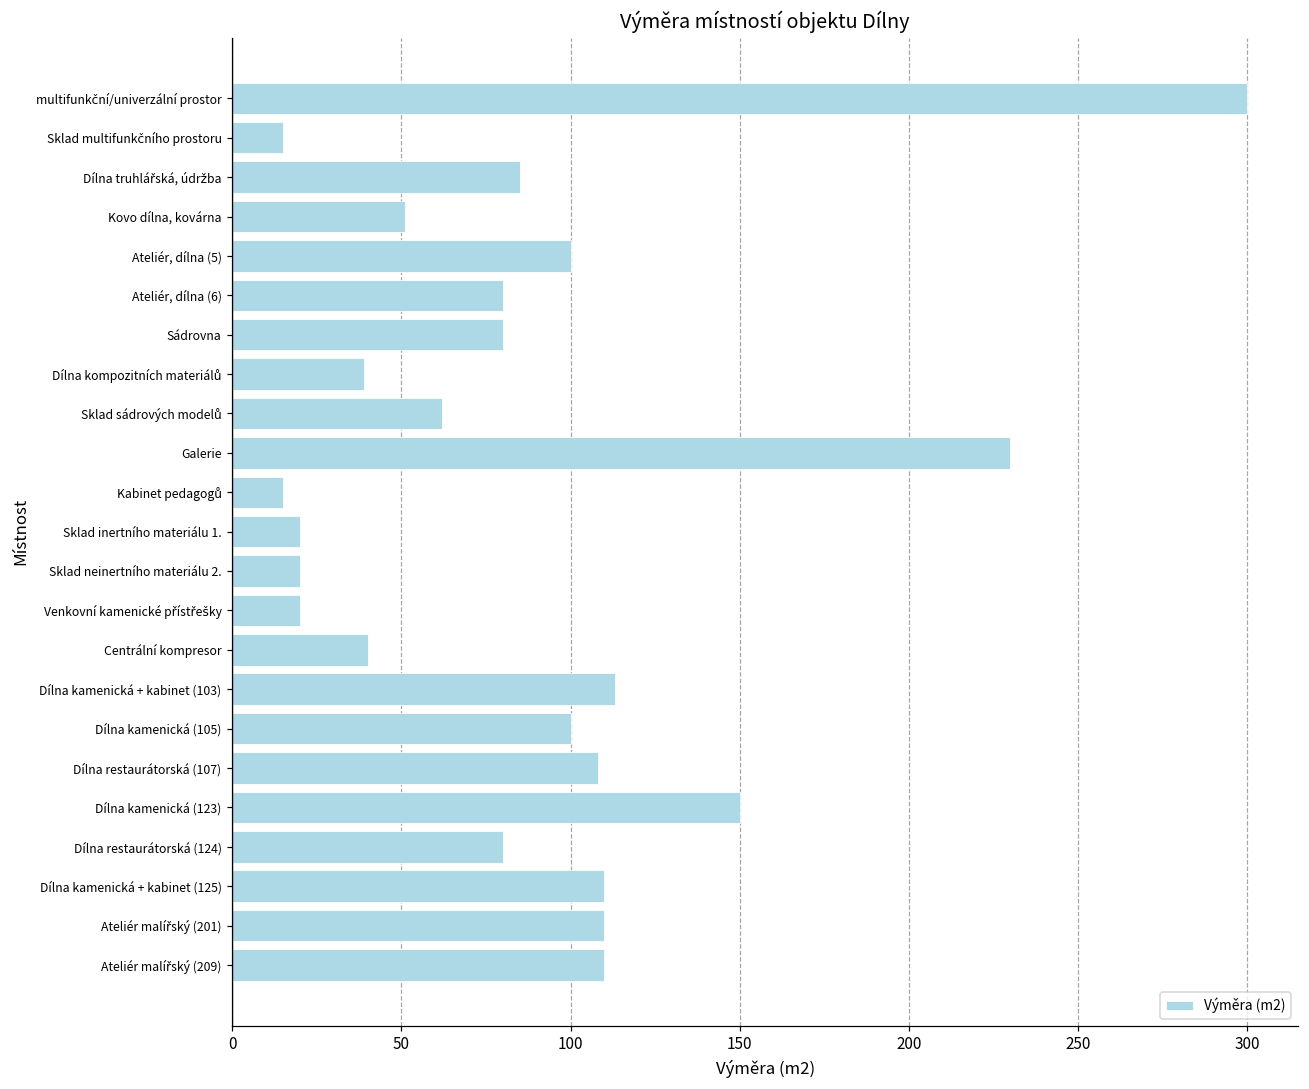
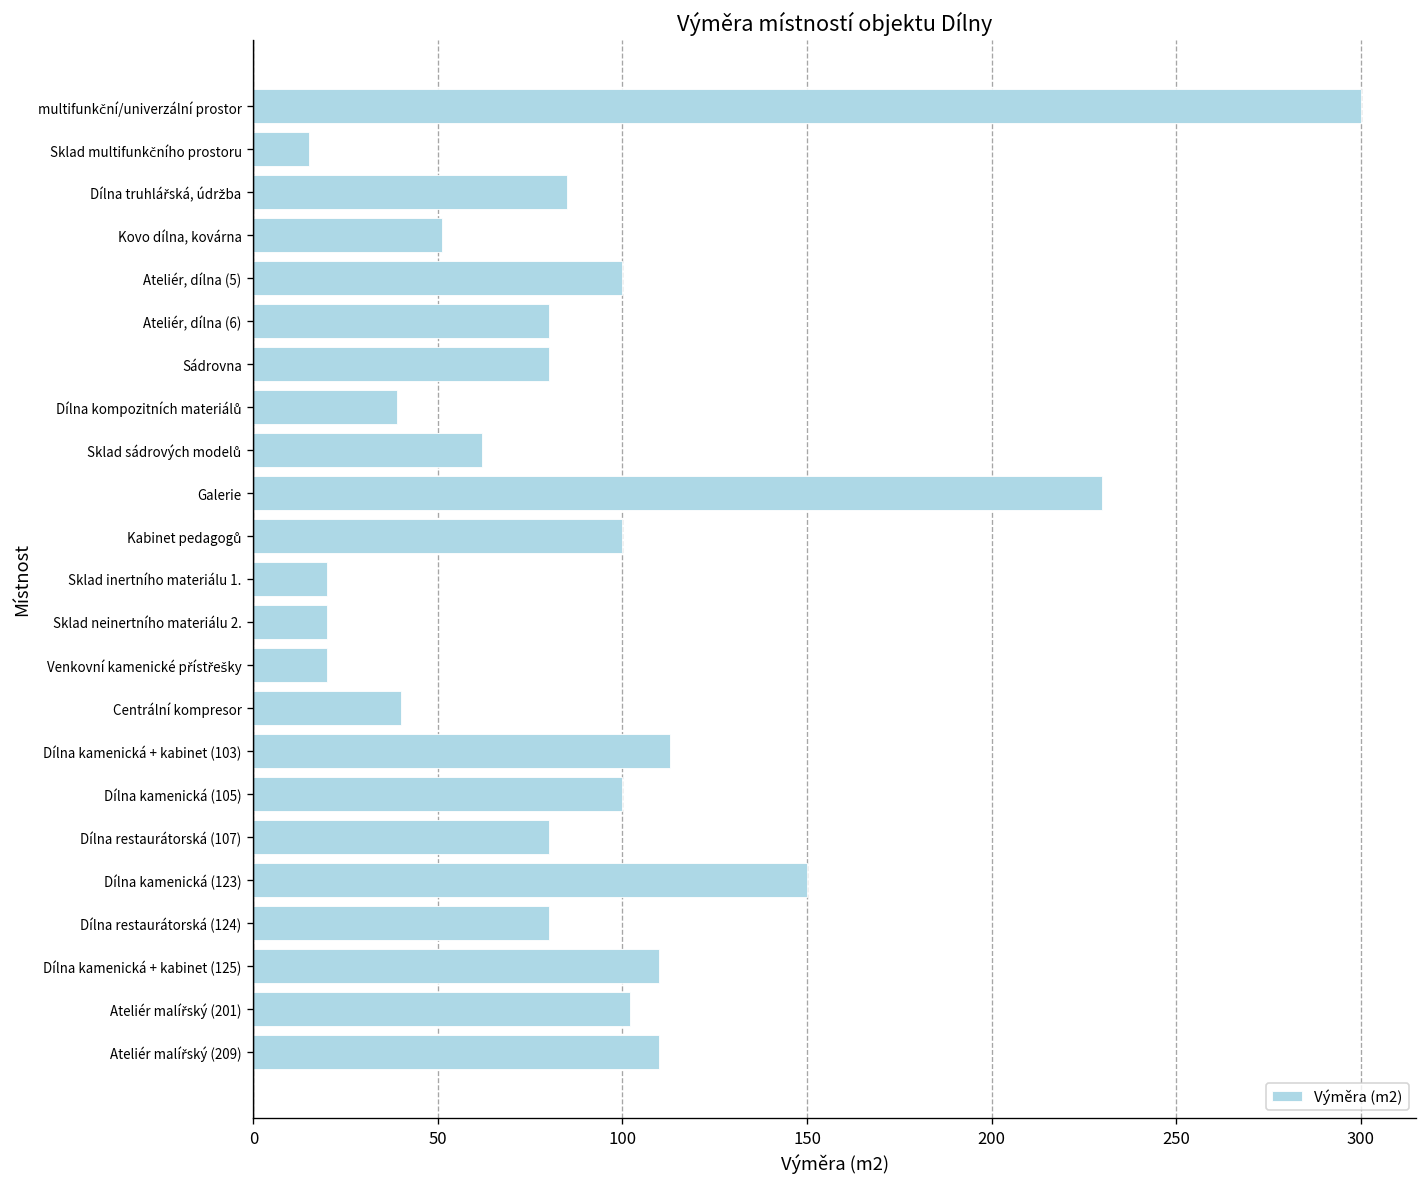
Kabinet pedagogů: 15 -> 100
Dílna restaurátorská (107): 108 -> 80
Ateliér malířský (201): 110 -> 102
